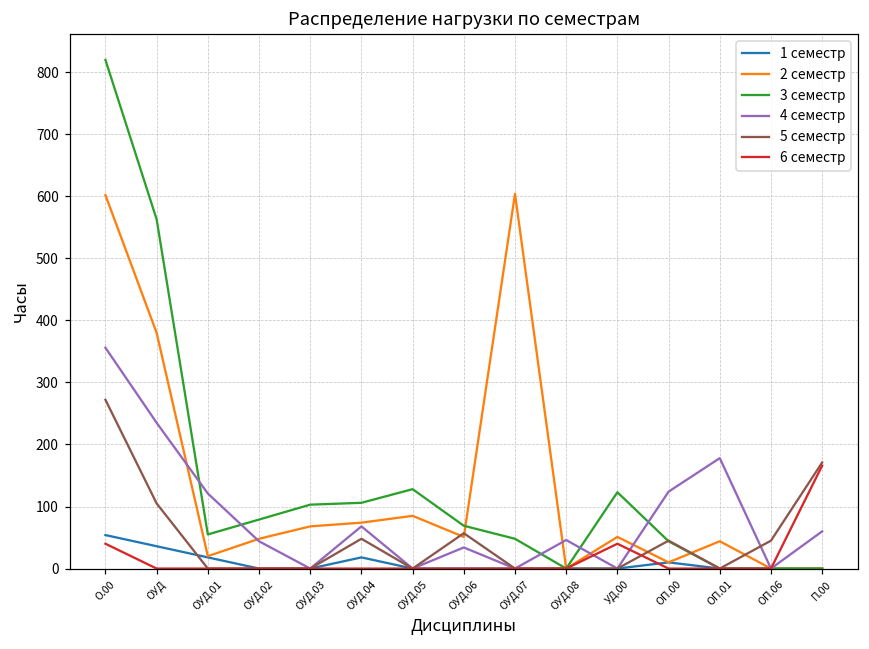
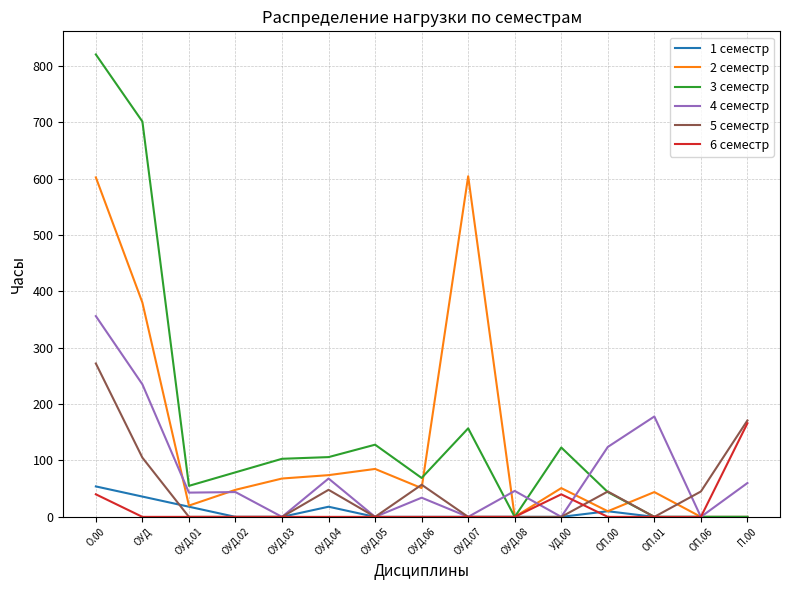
3 семестр, ОУД: 560 -> 700
4 семестр, ОУД.01: 120 -> 40
3 семестр, ОУД.07: 50 -> 160
